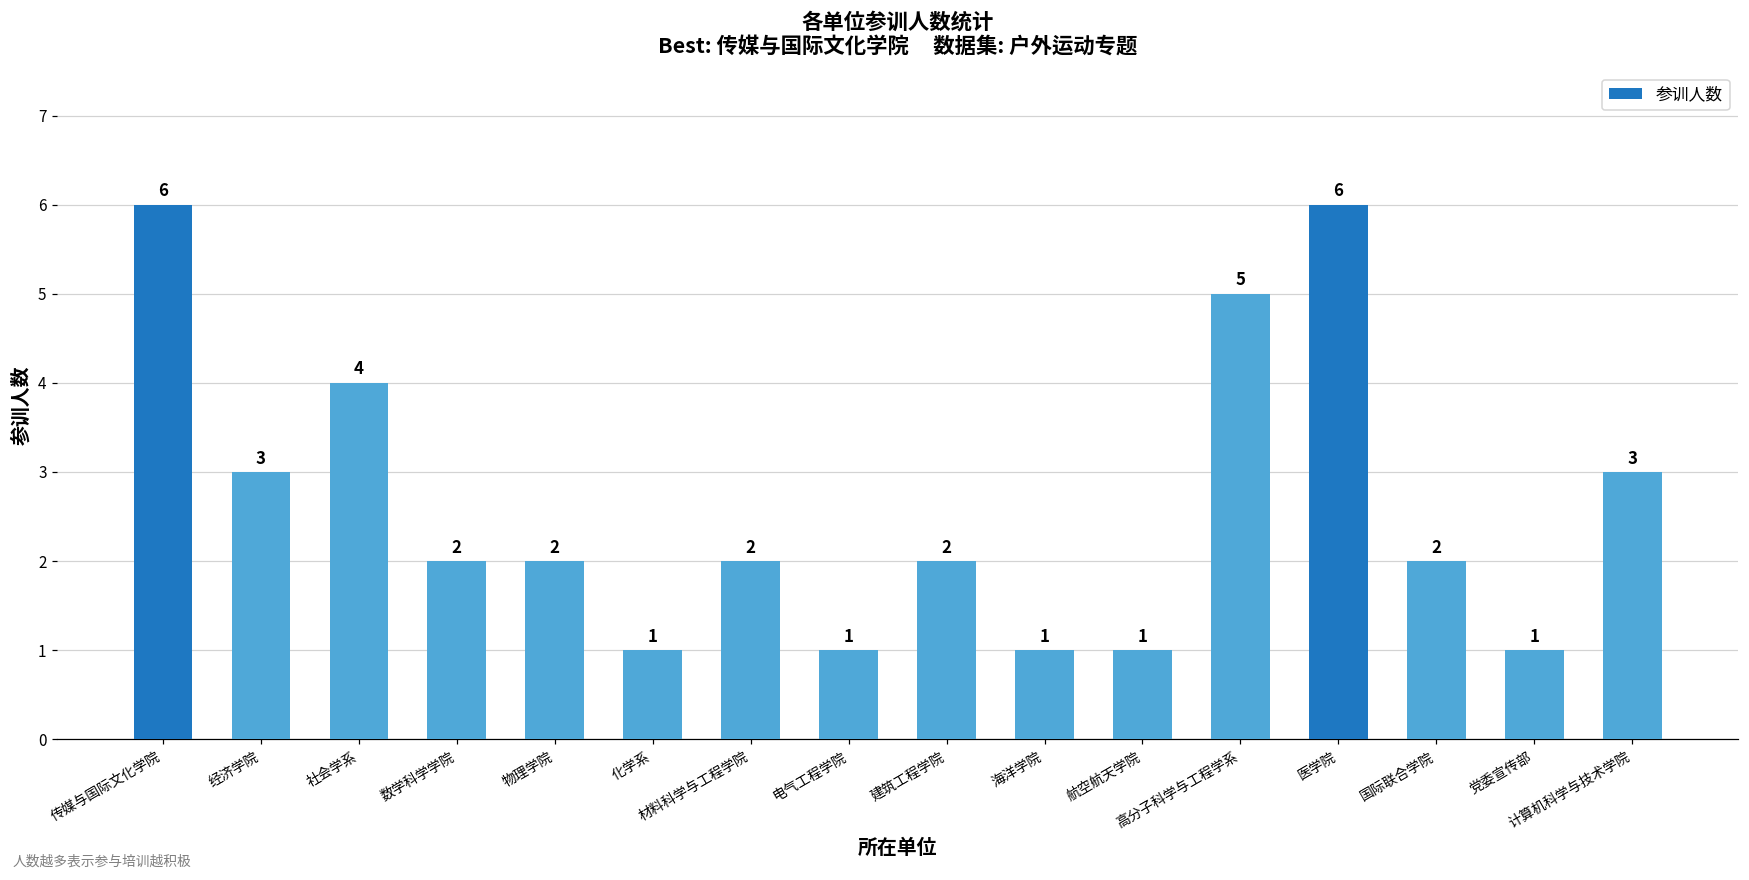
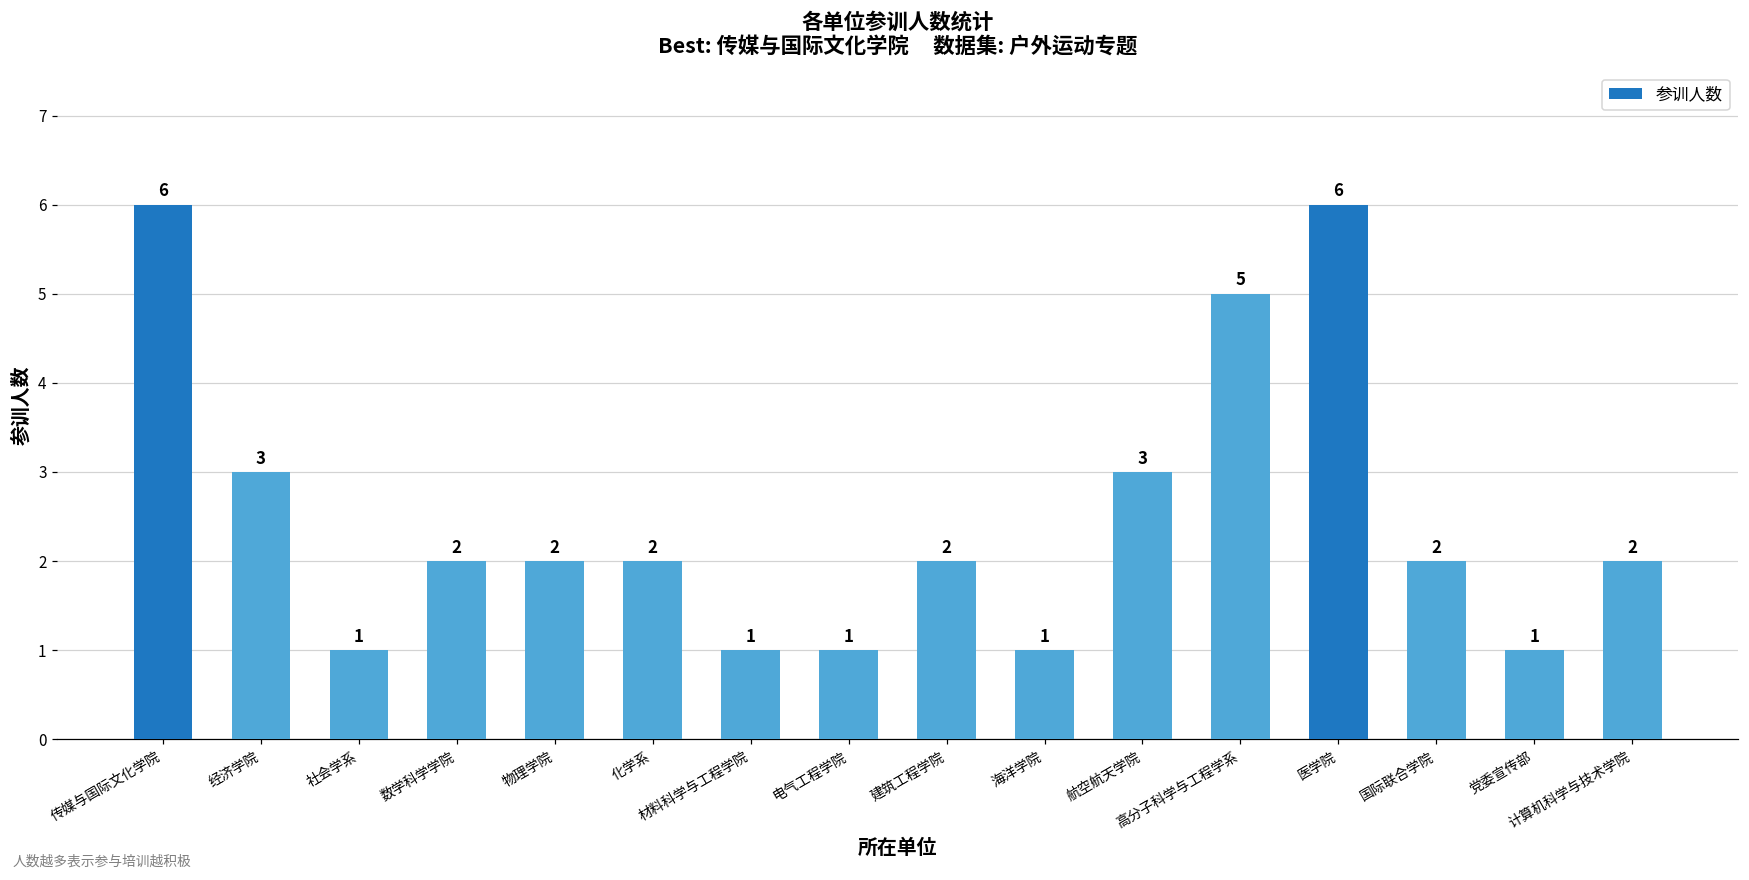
社会学系: 4 -> 1
化学系: 1 -> 2
材料科学与工程学院: 2 -> 1
航空航天学院: 1 -> 3
计算机科学与技术学院: 3 -> 2
